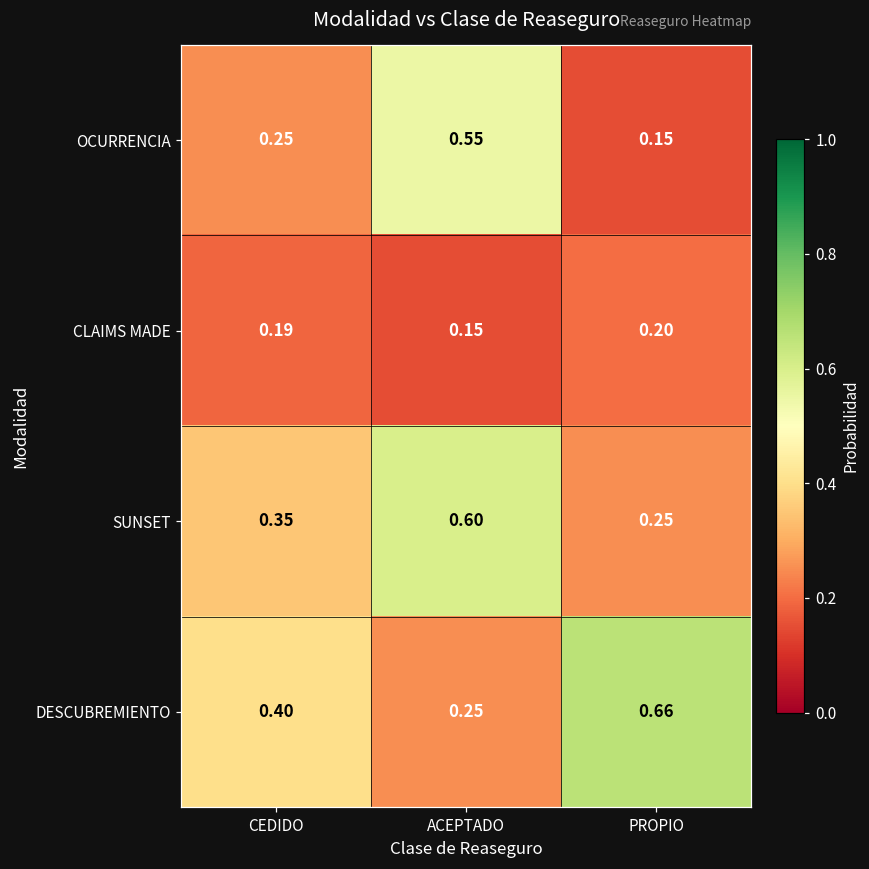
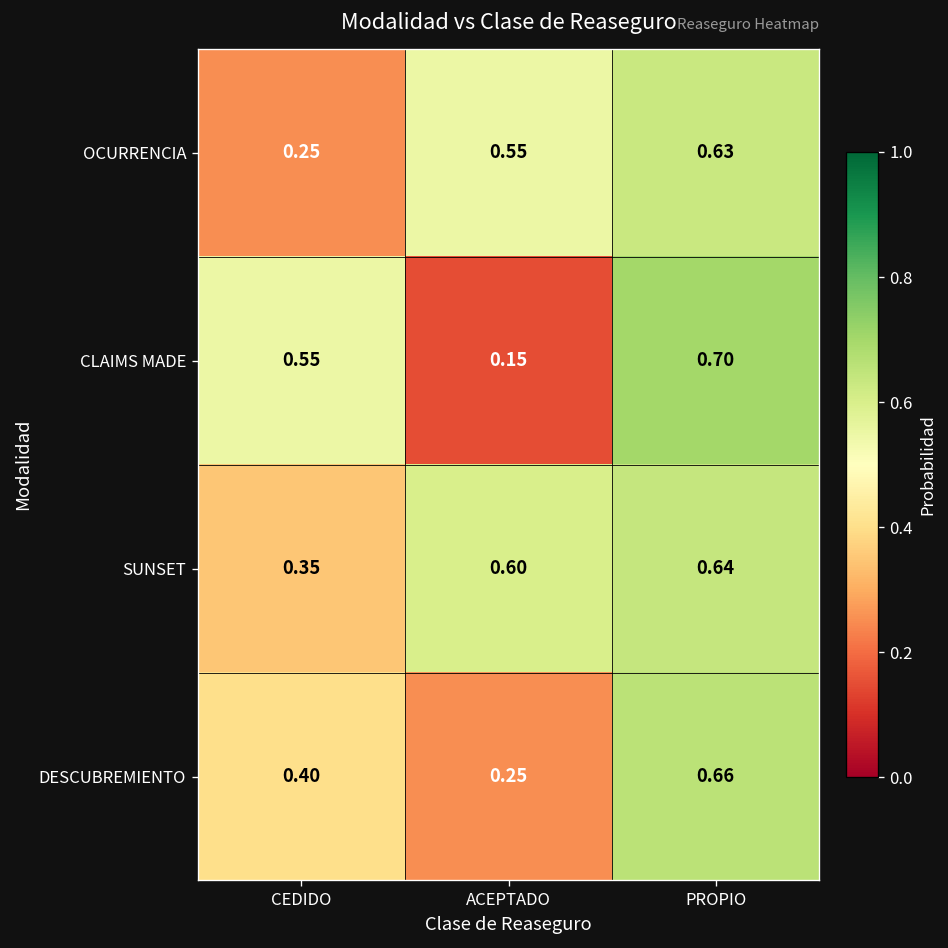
OCURRENCIA, PROPIO: 0.15 -> 0.63
CLAIMS MADE, CEDIDO: 0.19 -> 0.55
CLAIMS MADE, PROPIO: 0.20 -> 0.70
SUNSET, PROPIO: 0.25 -> 0.64
